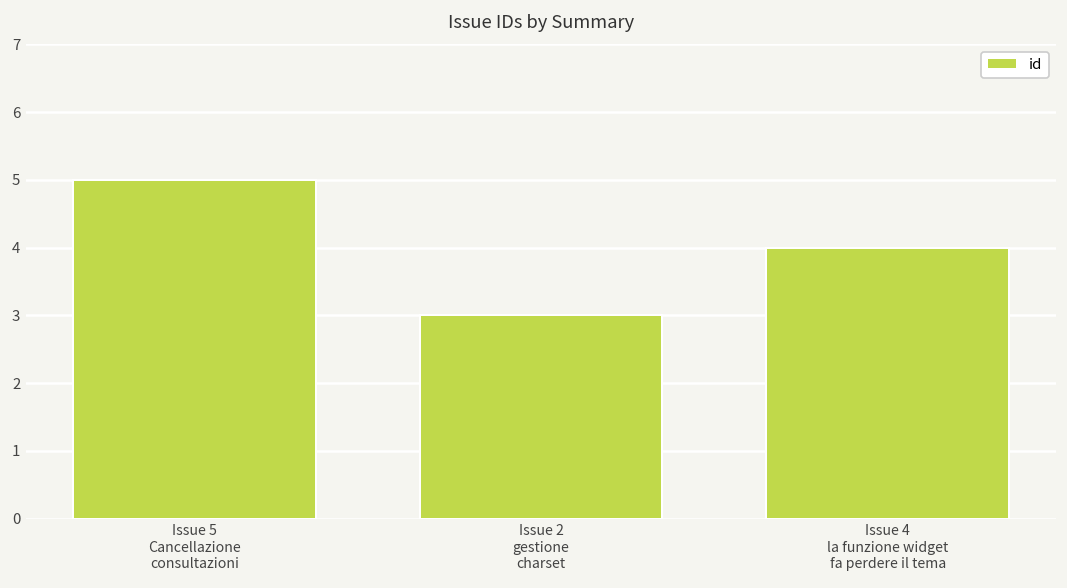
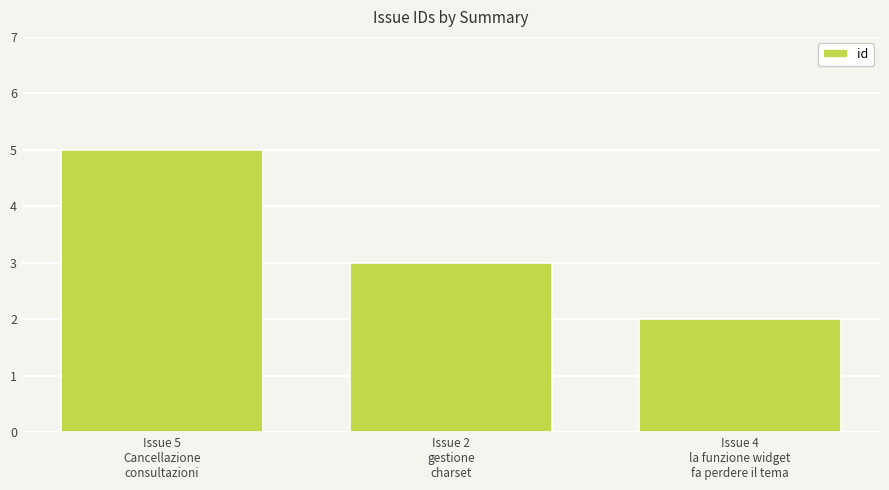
Issue 4 la funzione widget fa perdere il tema: 4 -> 2
